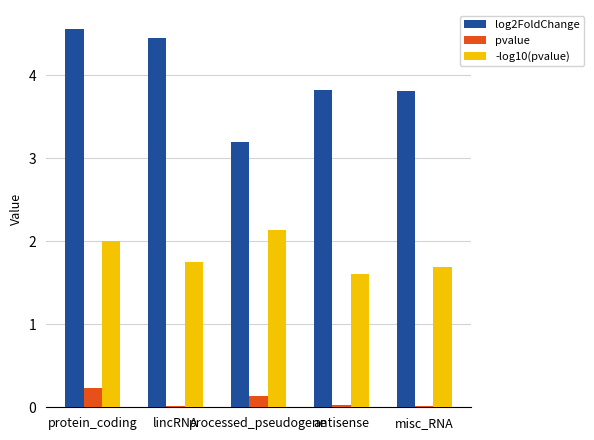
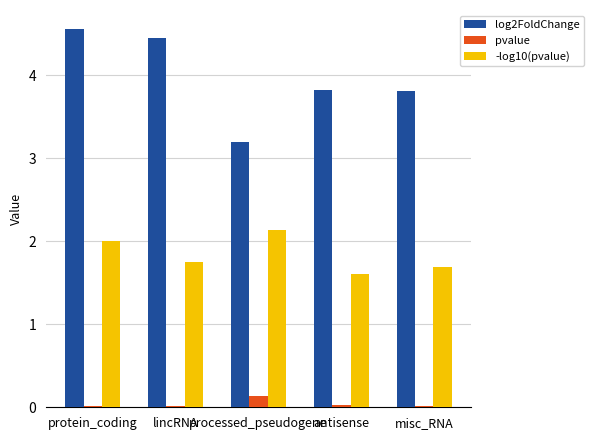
pvalue, protein_coding: 0.2 -> 0.0
